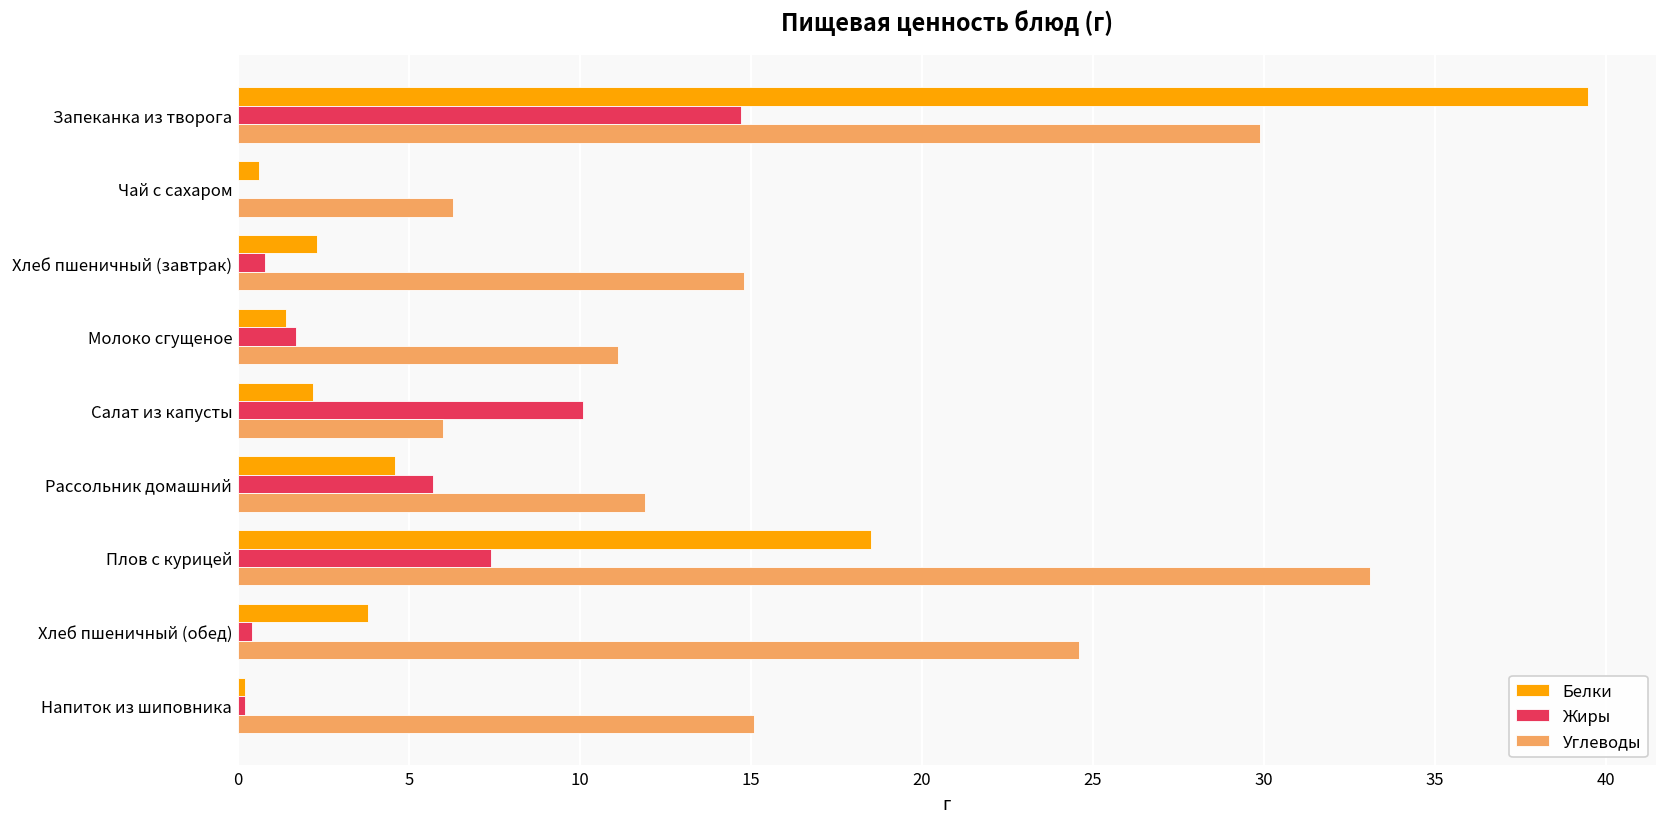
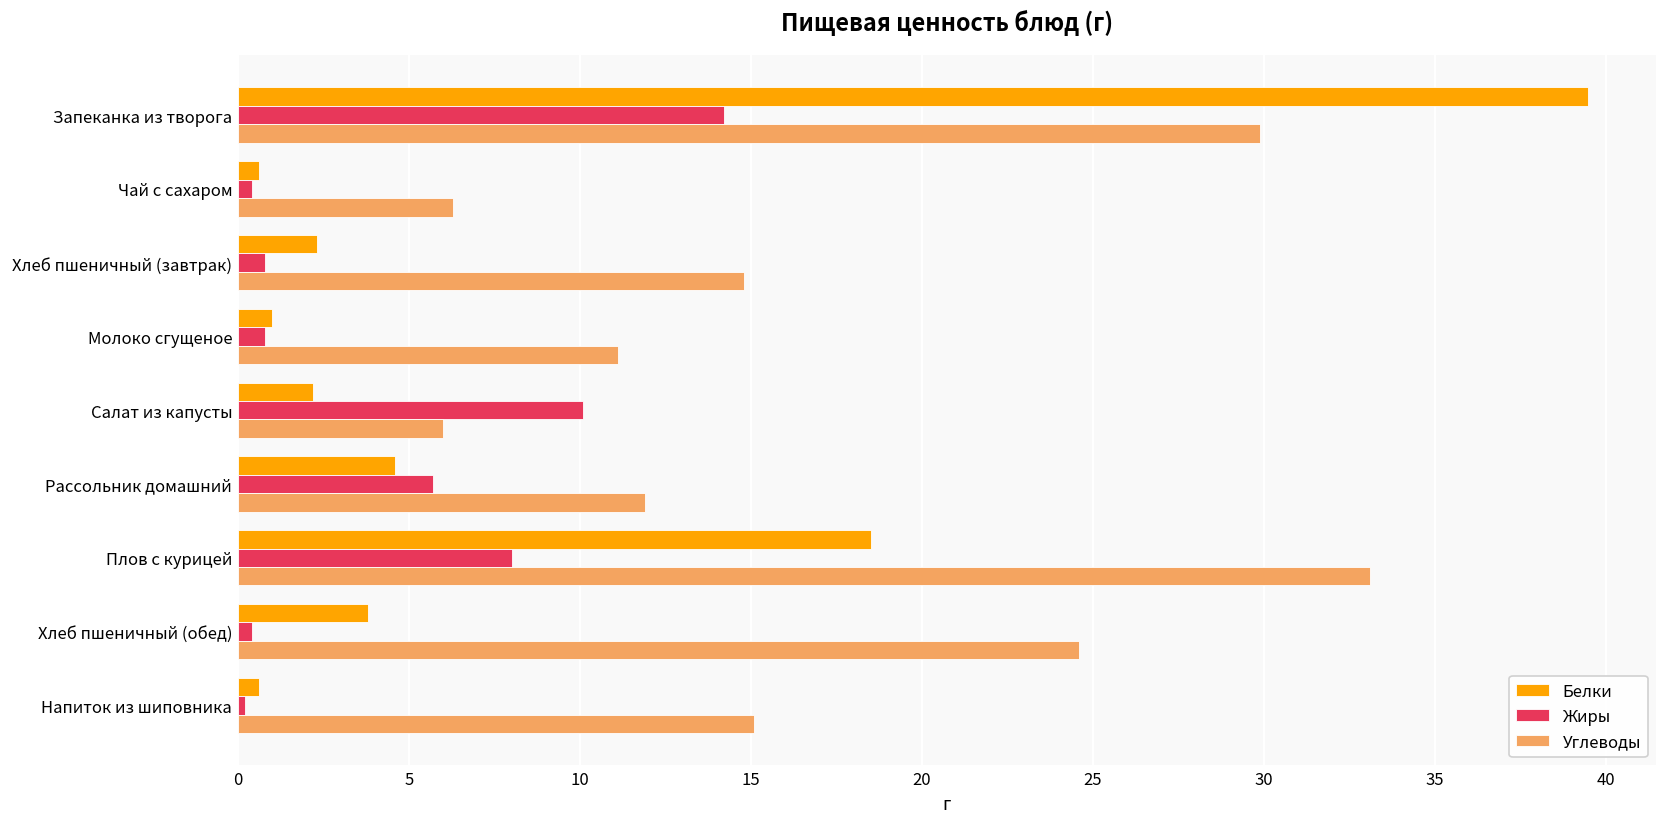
Жиры, Запеканка из творога: 14.7 -> 14.2
Жиры, Чай с сахаром: 0.0 -> 0.4
Белки, Молоко сгущеное: 1.4 -> 1.0
Жиры, Молоко сгущеное: 1.7 -> 0.8
Жиры, Плов с курицей: 7.4 -> 8.0
Белки, Напиток из шиповника: 0.2 -> 0.6
